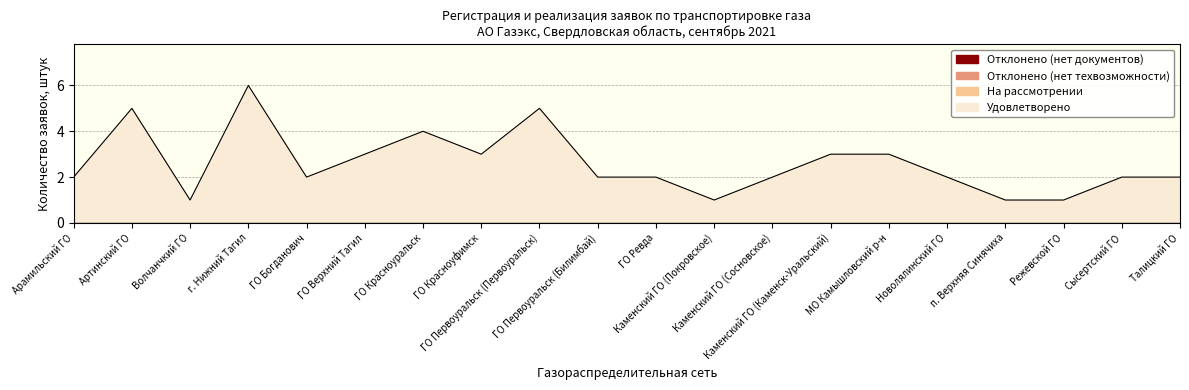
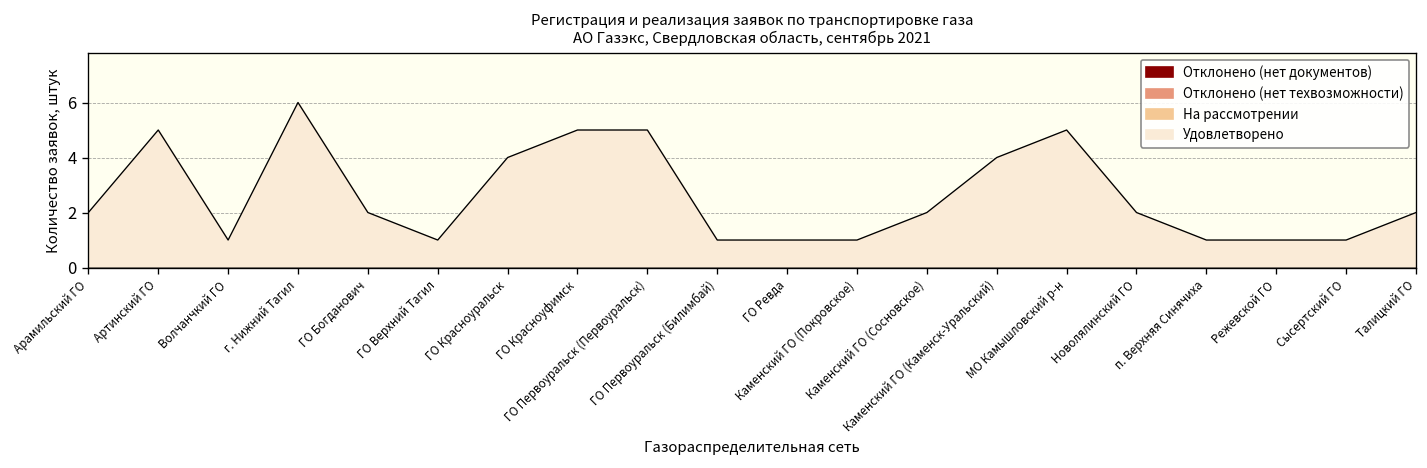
Удовлетворено, ГО Верхний Тагил: 3 -> 1
Удовлетворено, ГО Красноуфимск: 3 -> 5
Удовлетворено, ГО Первоуральск (Билимбай): 2 -> 1
Удовлетворено, ГО Ревда: 2 -> 1
Удовлетворено, Каменский ГО (Каменск-Уральский): 3 -> 4
Удовлетворено, МО Камышловский р-н: 3 -> 5
Удовлетворено, Сысертский ГО: 2 -> 1
